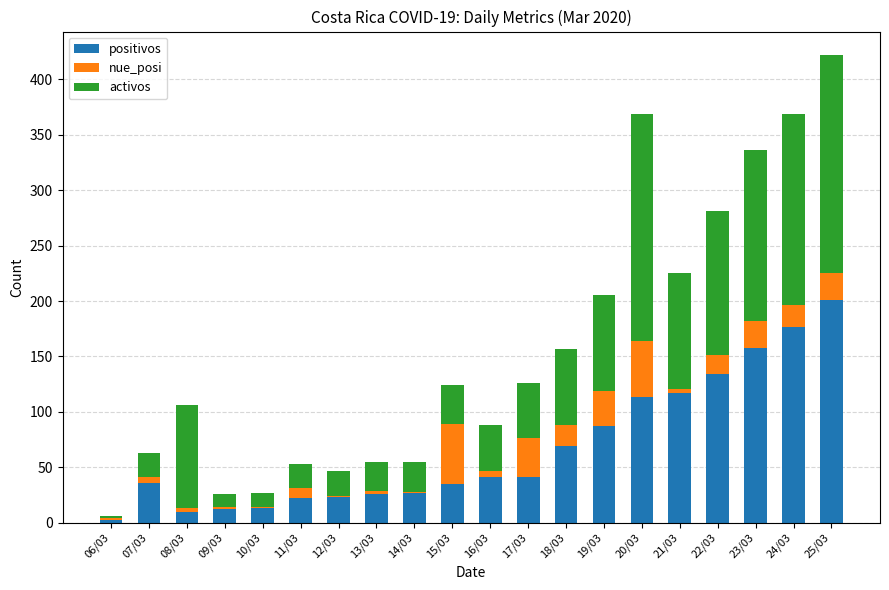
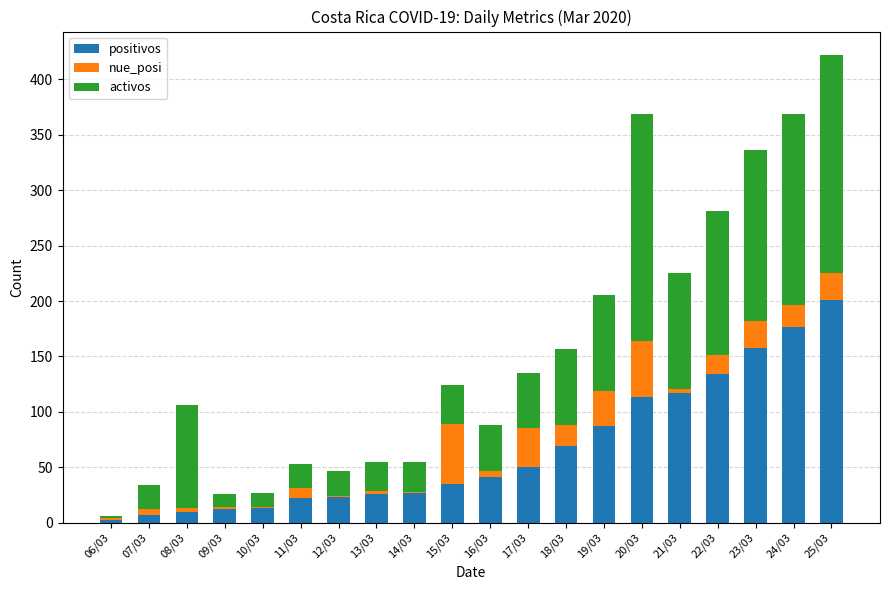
positivos, 07/03: 36 -> 7
positivos, 17/03: 41 -> 50
